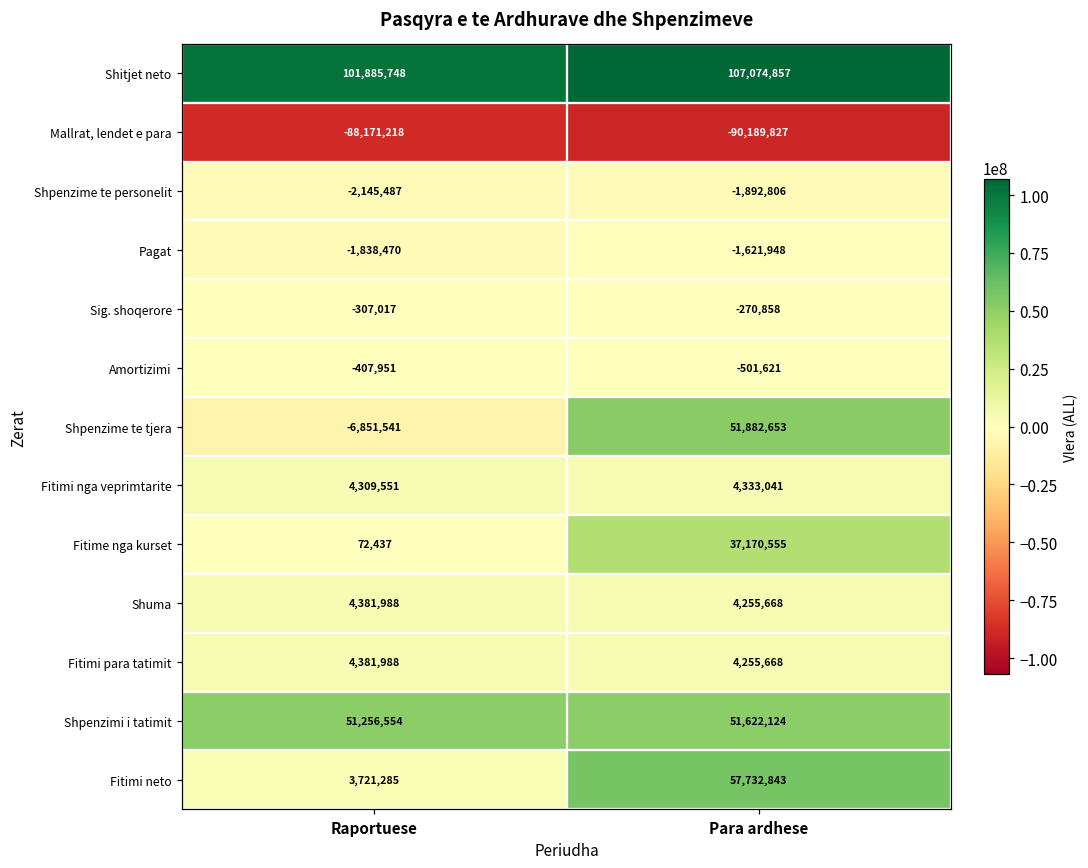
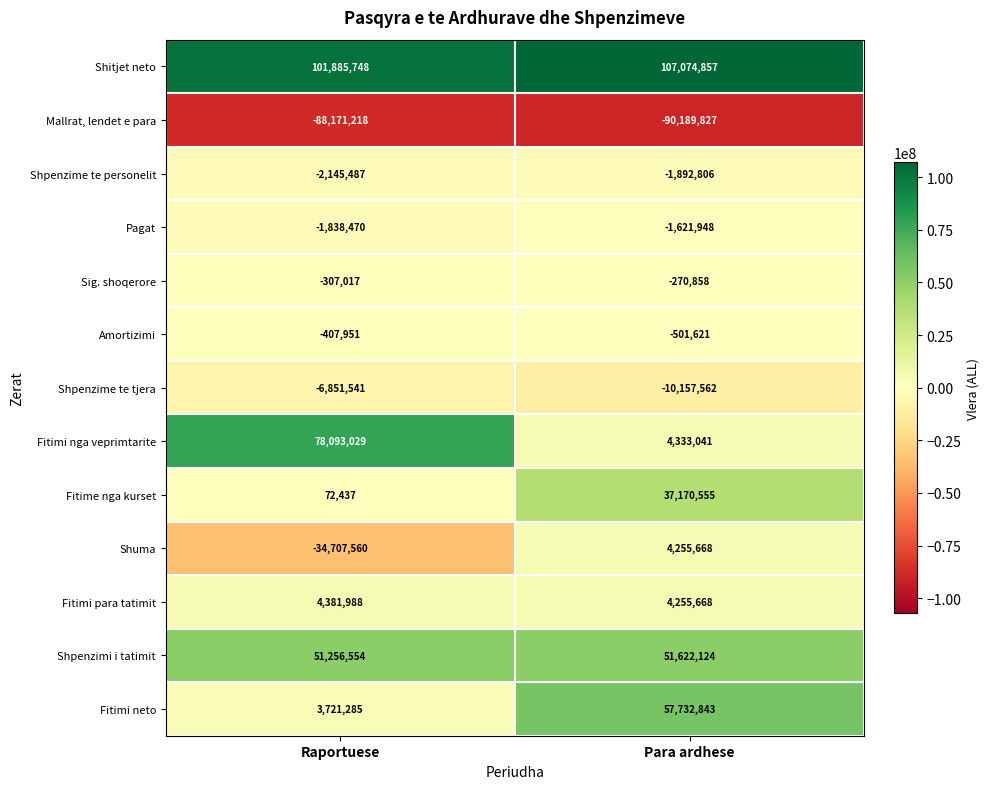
Shpenzime te tjera, Para ardhese: 51,882,653 -> -10,157,562
Fitimi nga veprimtarite, Raportuese: 4,309,551 -> 78,093,029
Shuma, Raportuese: 4,381,988 -> -34,707,560
